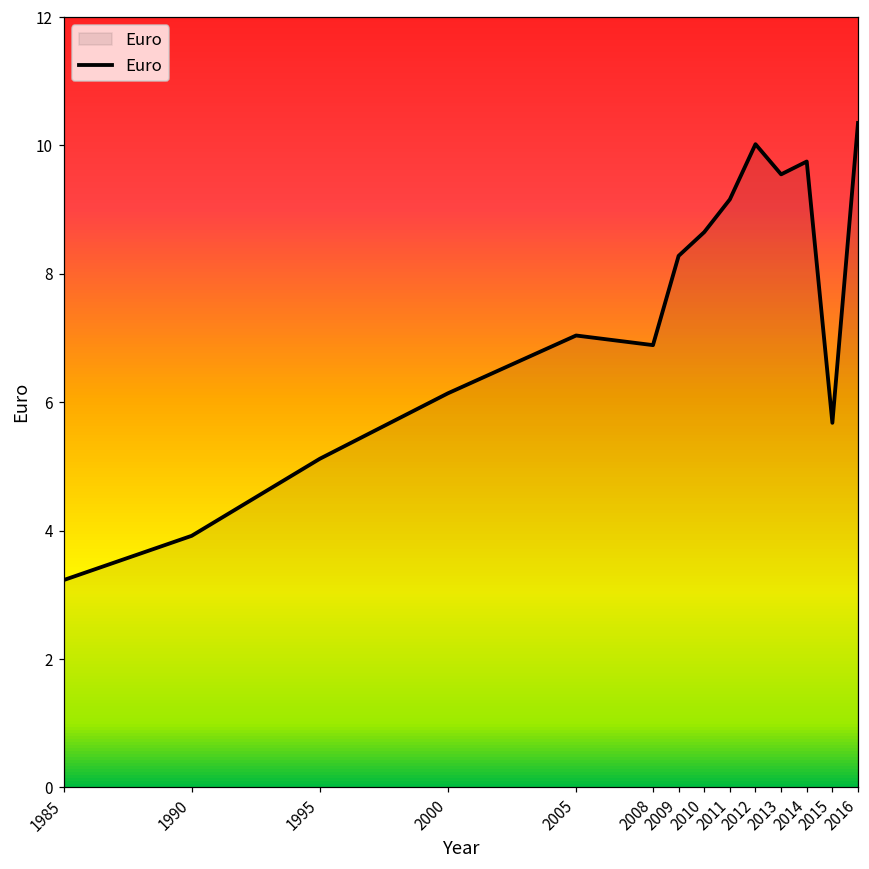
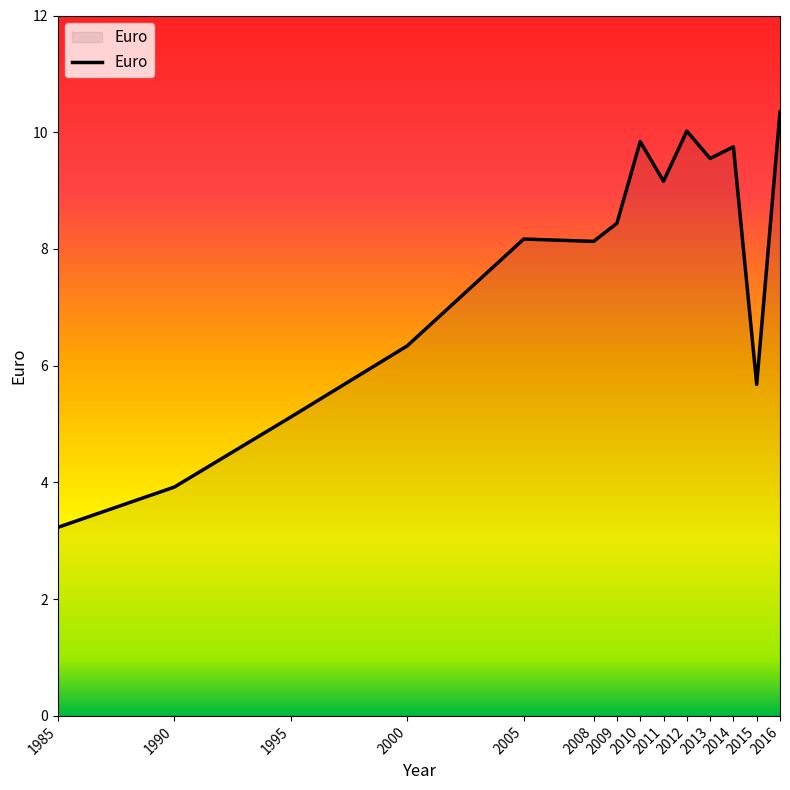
2000: 6.1 -> 6.3
2005: 7.0 -> 8.2
2008: 6.9 -> 8.1
2009: 8.3 -> 8.4
2010: 8.7 -> 9.8
